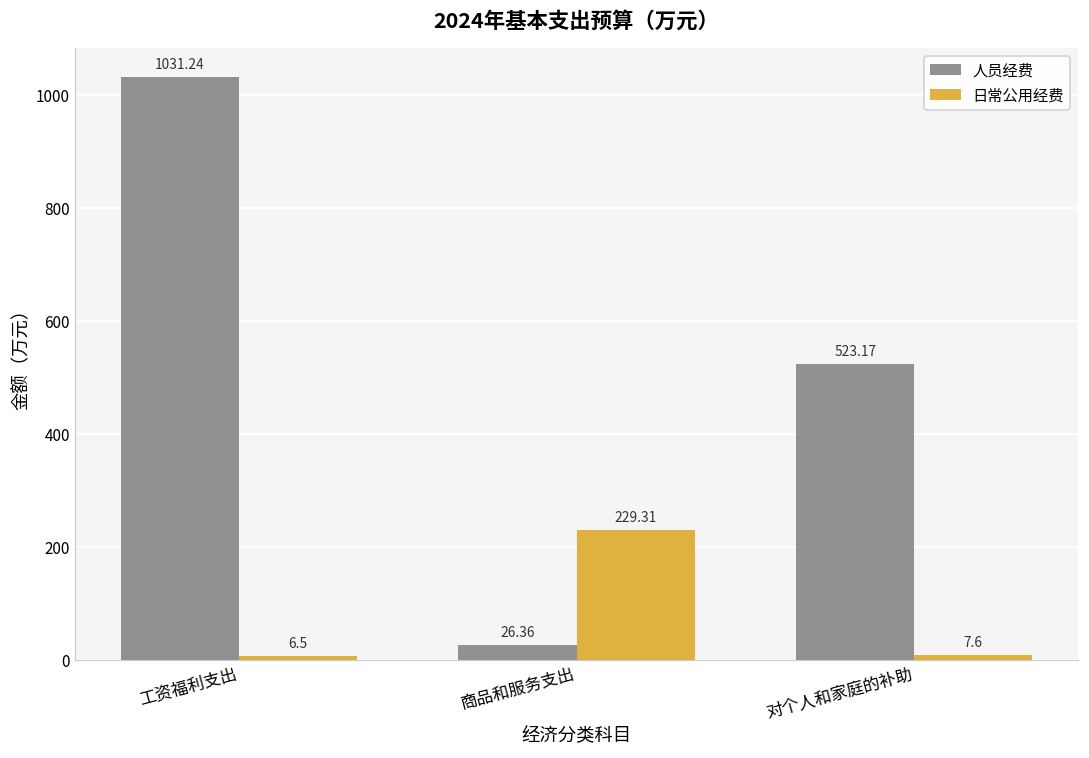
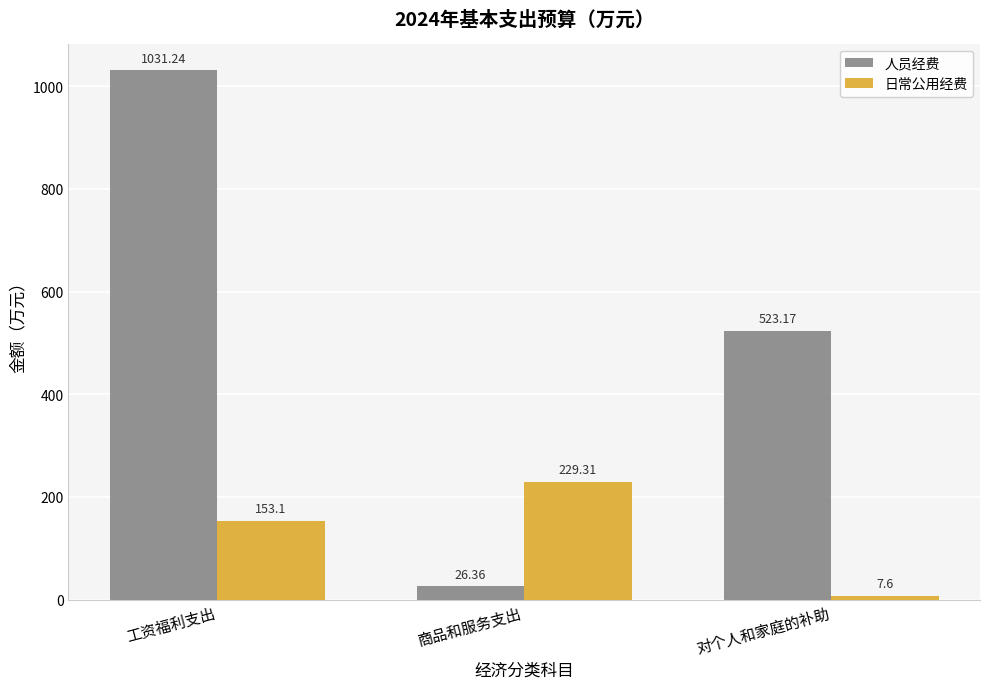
日常公用经费, 工资福利支出: 6.5 -> 153.1
